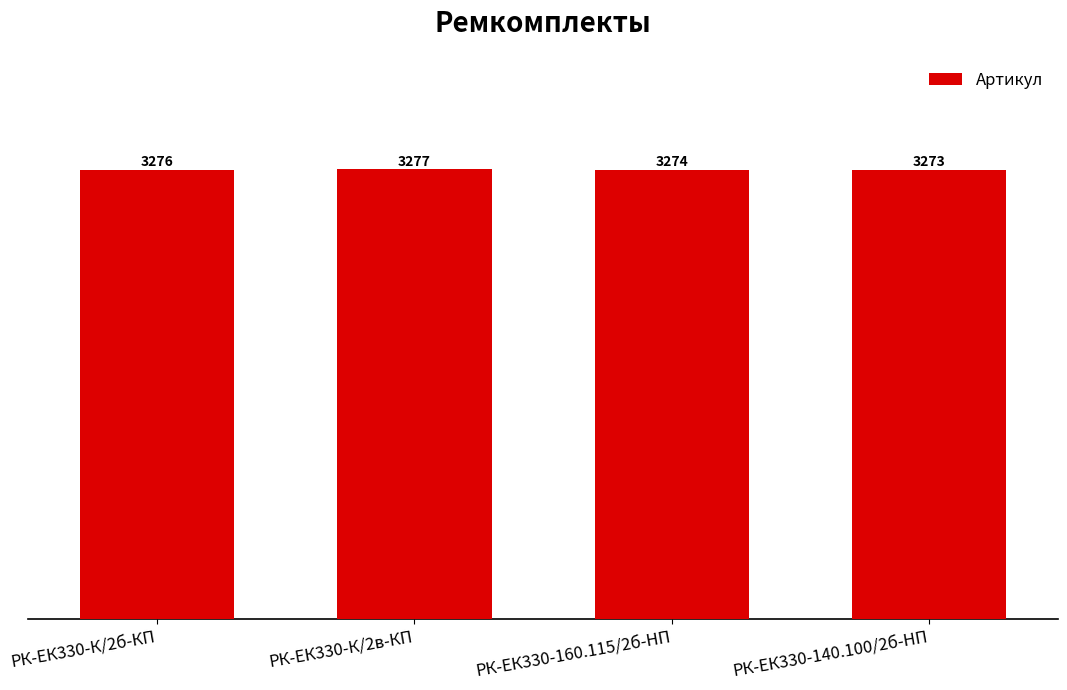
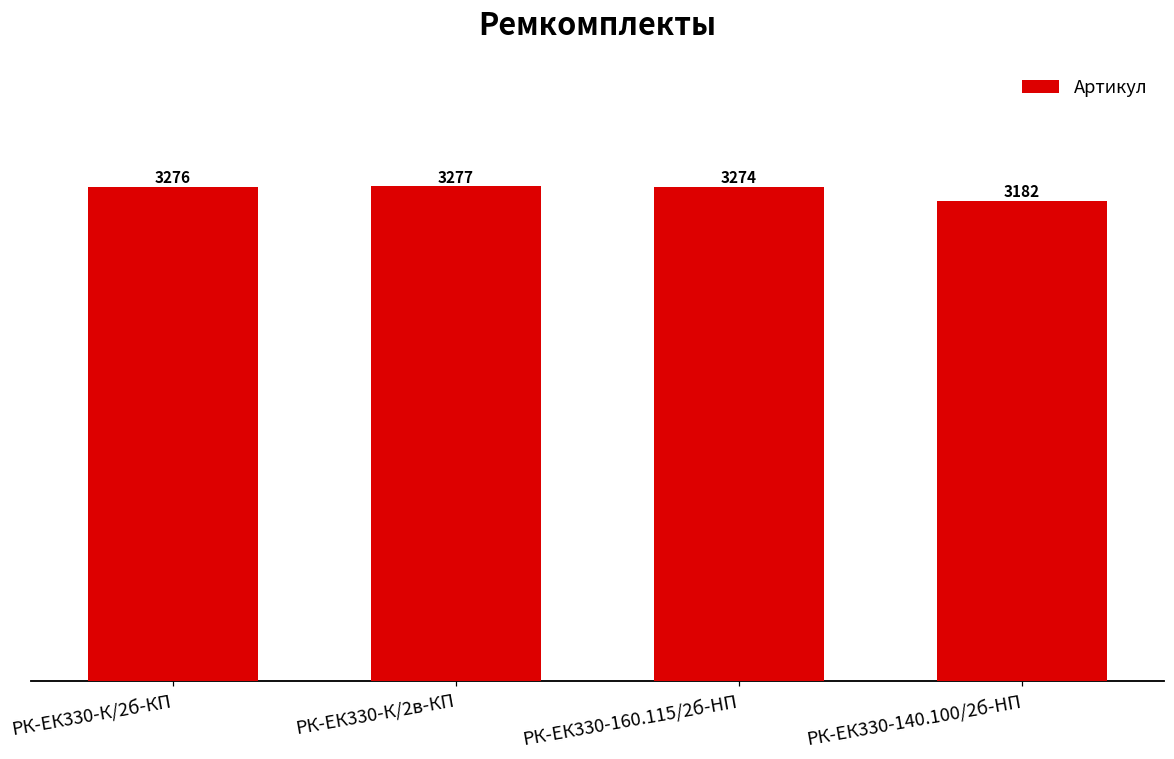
РК-ЕК330-140.100/2б-HП: 3273 -> 3182
